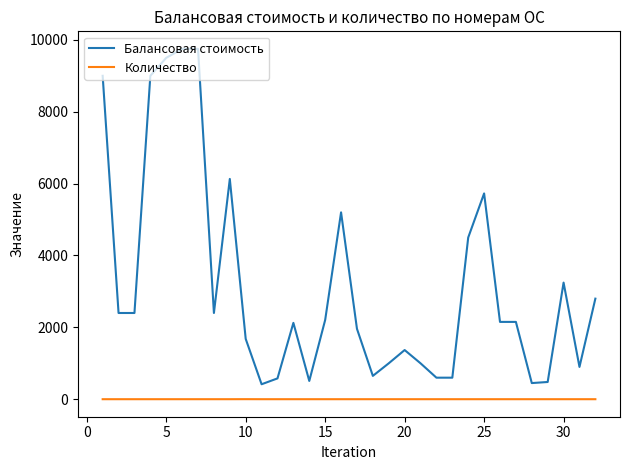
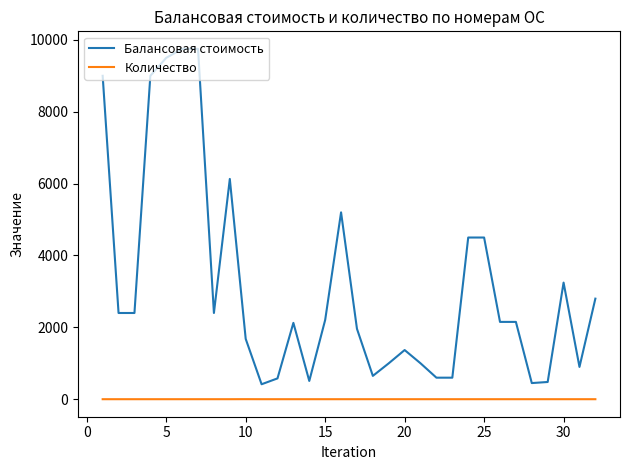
Балансовая стоимость, 25: 5700 -> 4500
